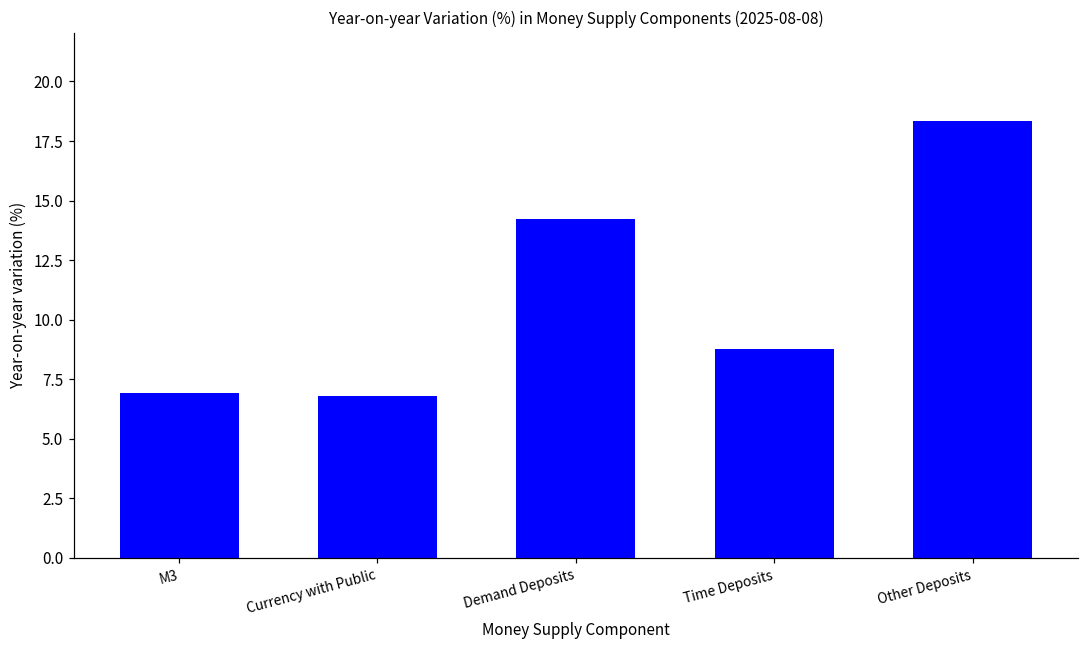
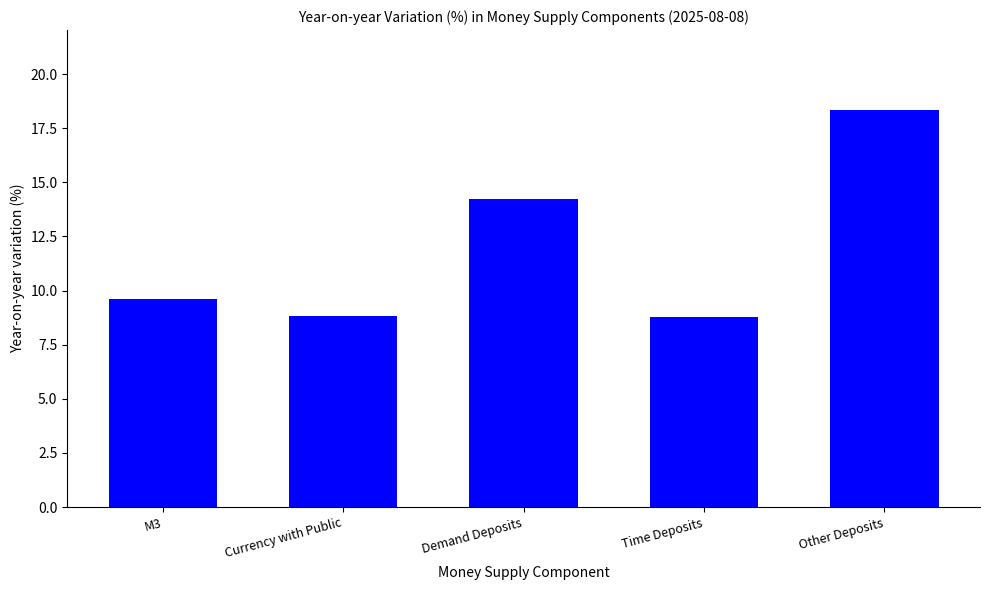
M3: 6.9 -> 9.6
Currency with Public: 6.8 -> 8.8
